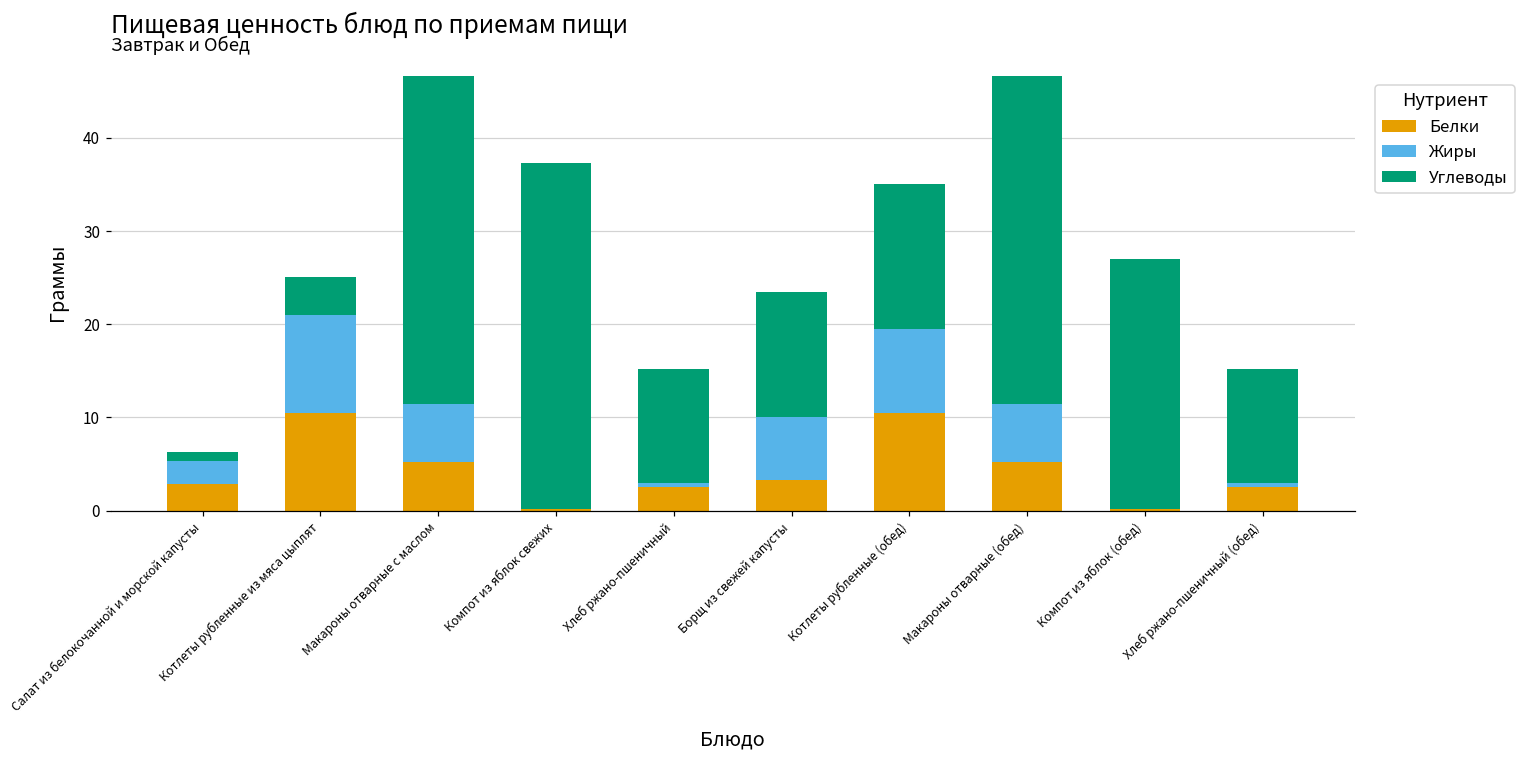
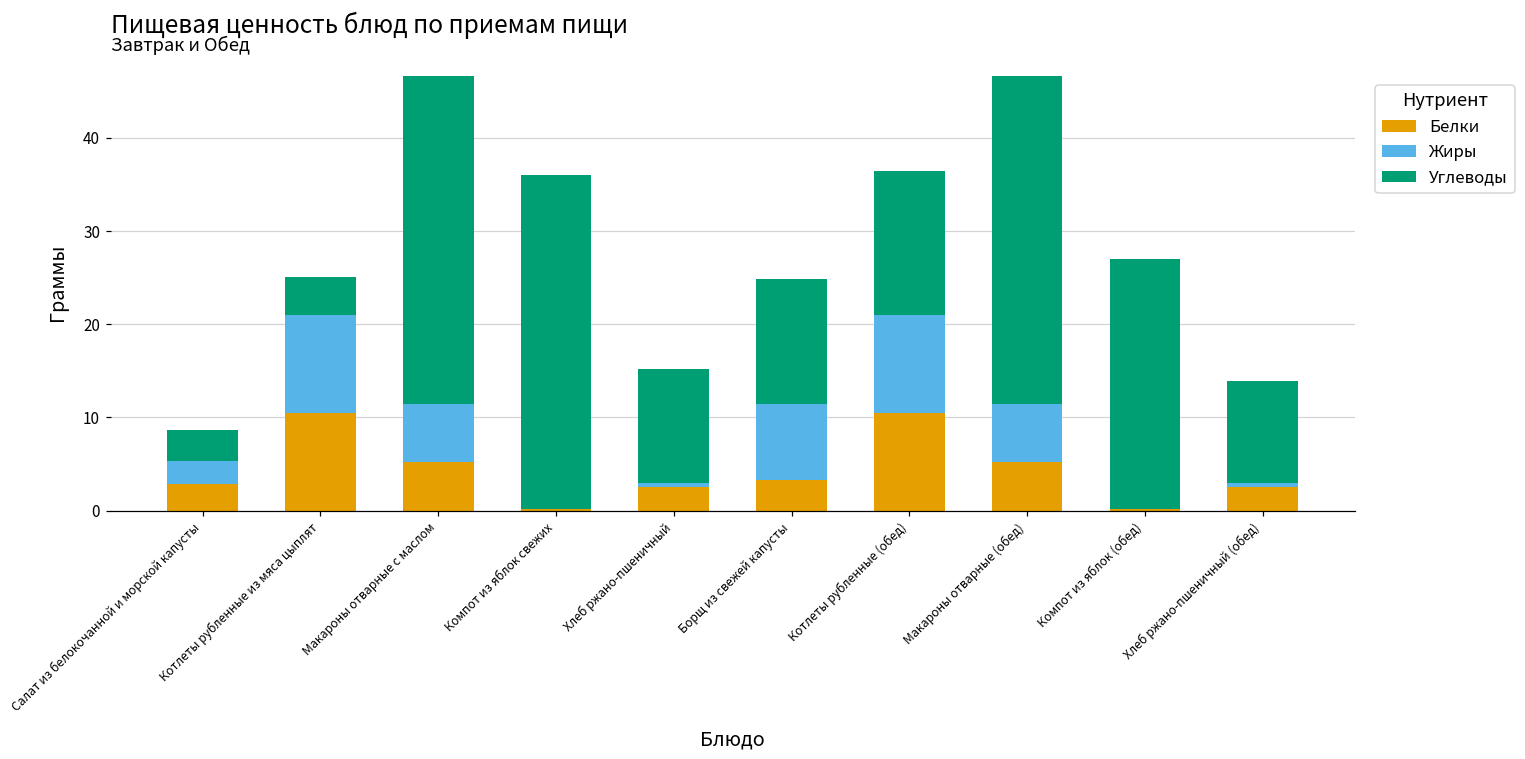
Углеводы, Салат из белокочанной и морской капусты: 1 -> 3
Углеводы, Компот из яблок свежих: 37 -> 36
Жиры, Борщ из свежей капусты: 7 -> 8
Жиры, Котлеты рубленные (обед): 9 -> 11
Углеводы, Хлеб ржано-пшеничный (обед): 12 -> 11
